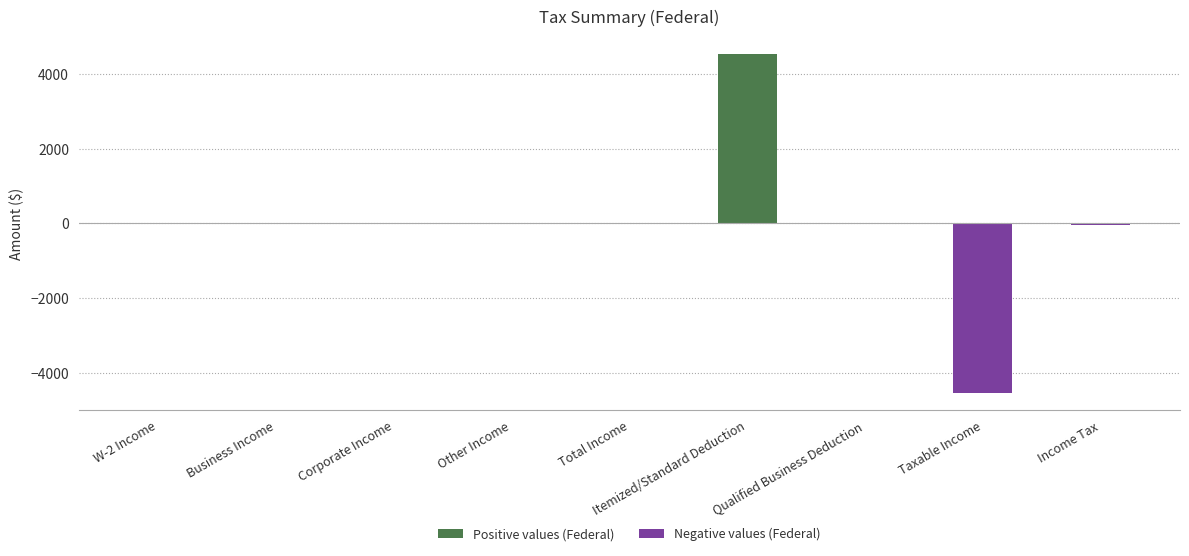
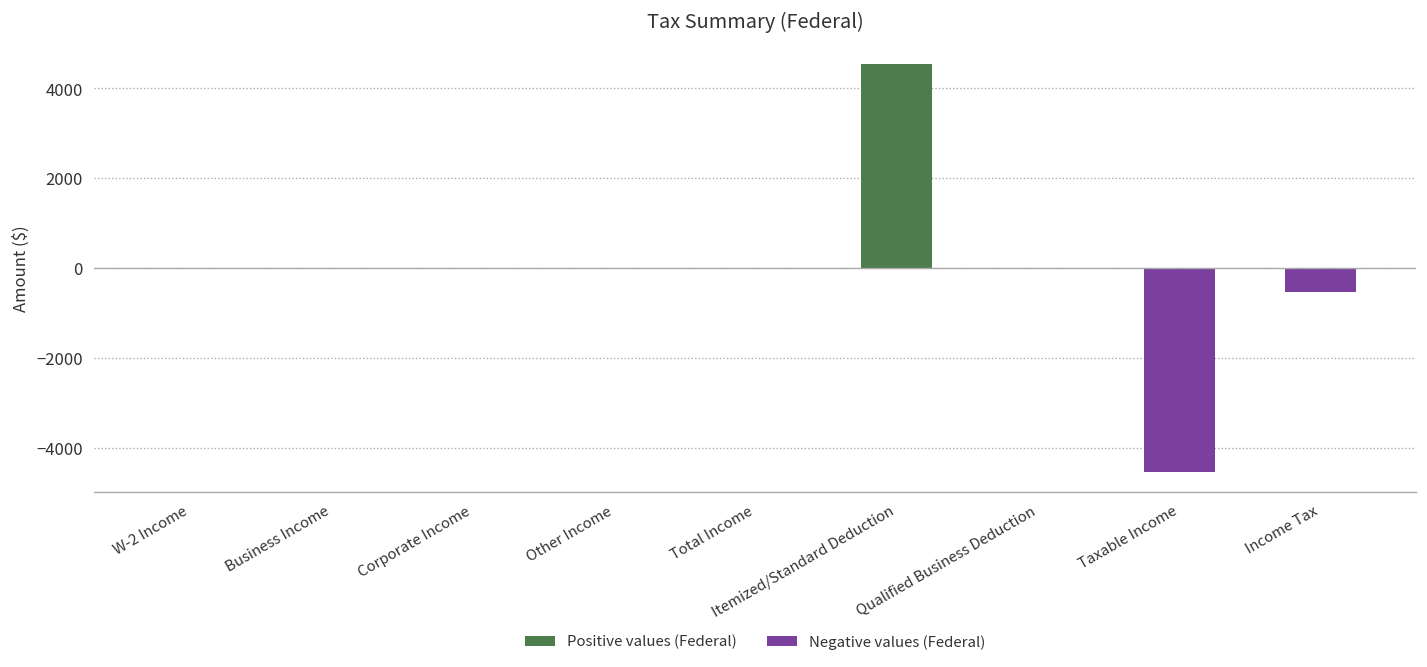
Income Tax: 0 -> -500
